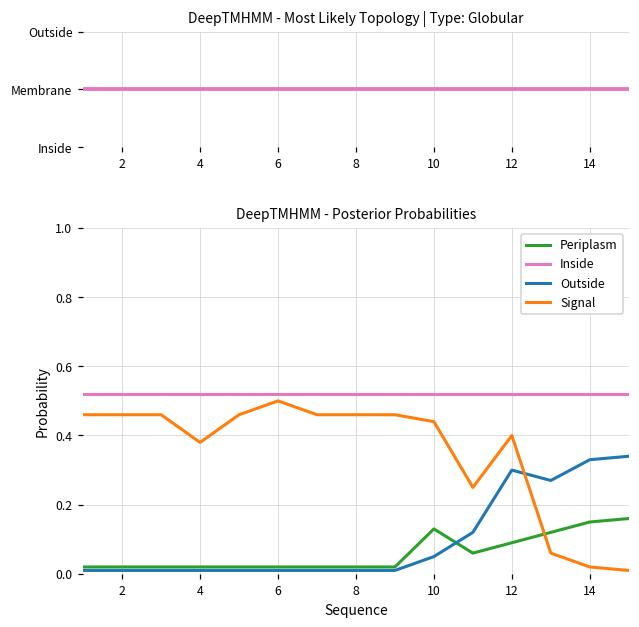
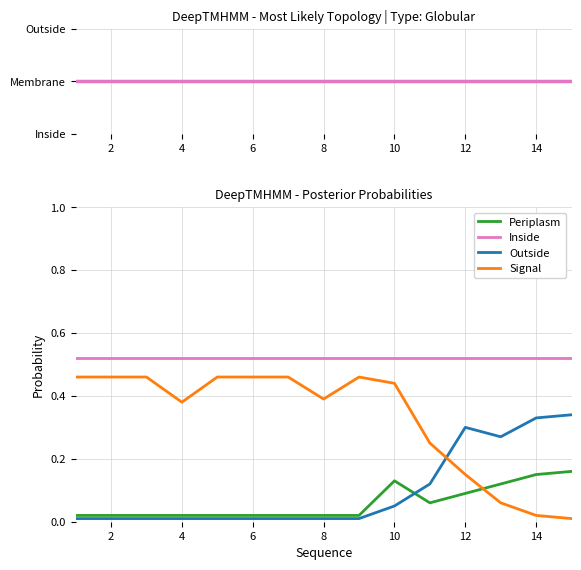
DeepTMHMM - Posterior Probabilities, Signal, 6: 0.50 -> 0.46
DeepTMHMM - Posterior Probabilities, Signal, 8: 0.46 -> 0.39
DeepTMHMM - Posterior Probabilities, Signal, 12: 0.40 -> 0.15
